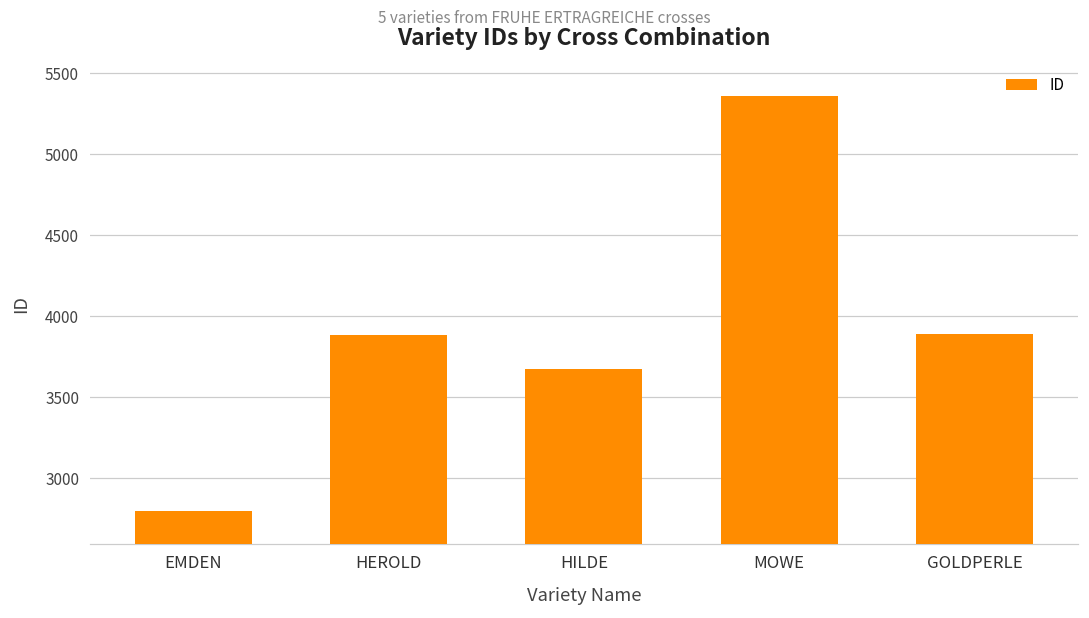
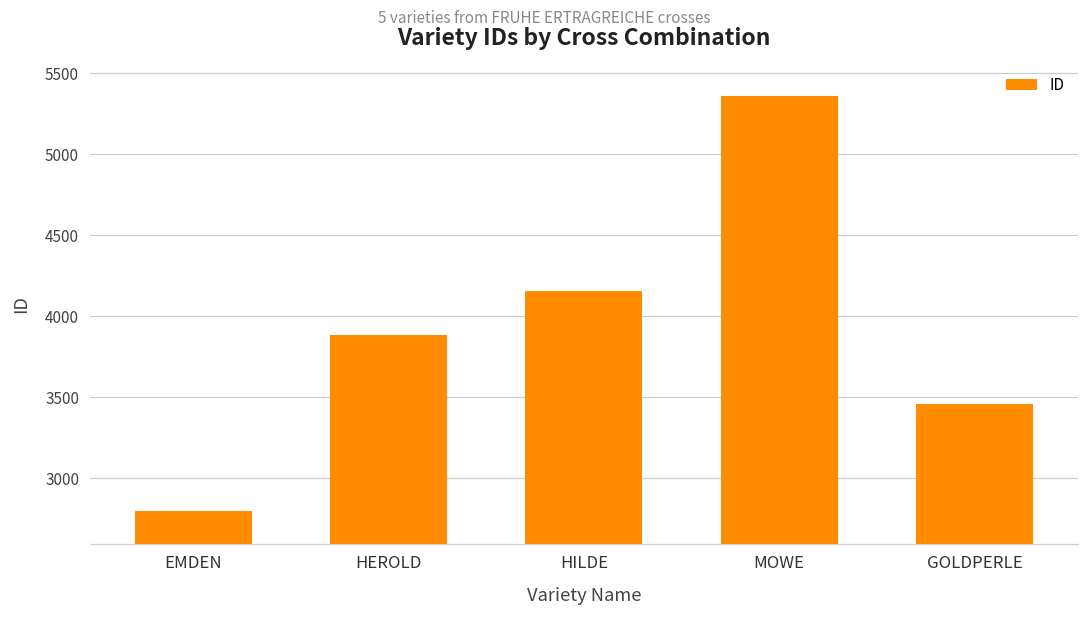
HILDE: 3680 -> 4160
GOLDPERLE: 3890 -> 3460
